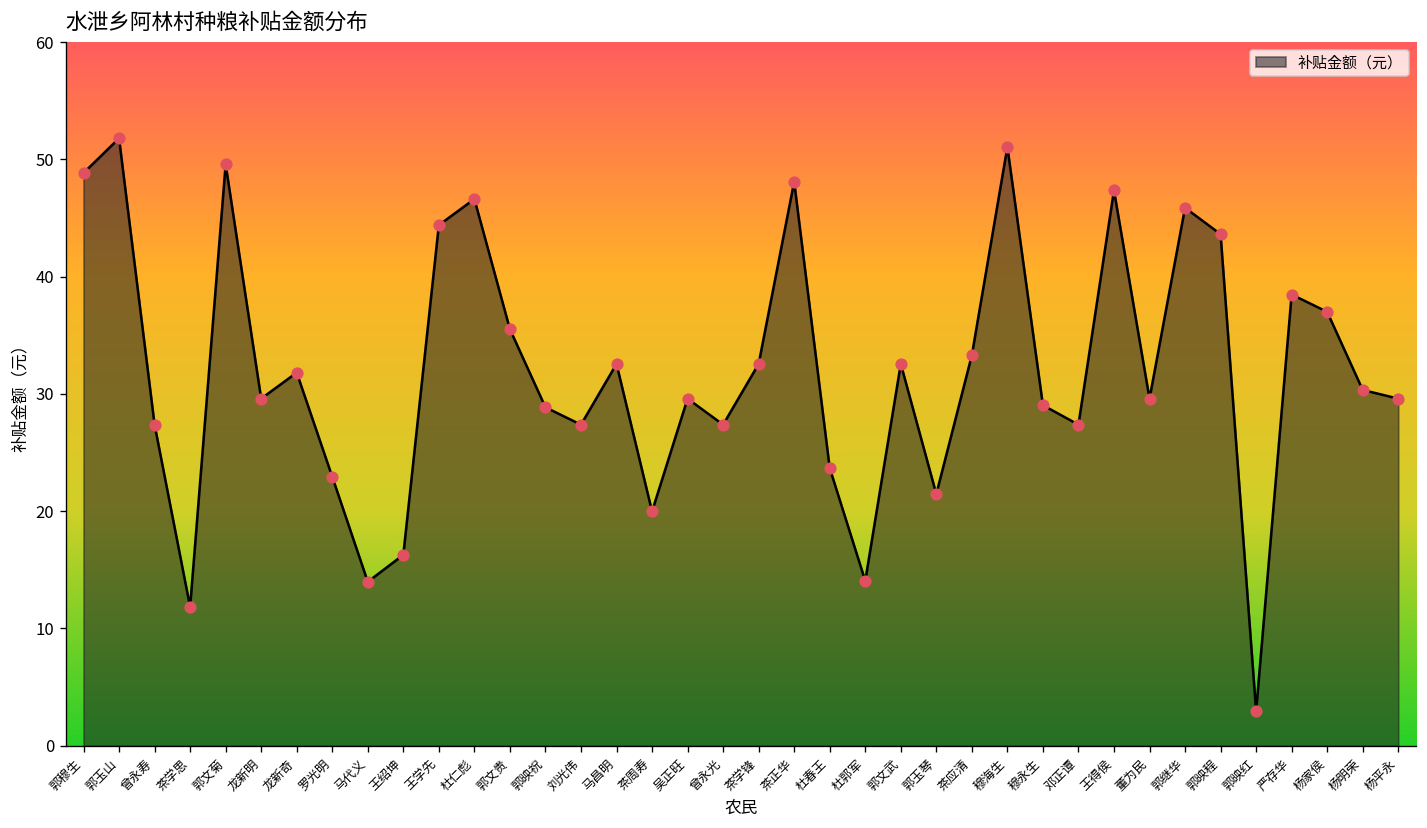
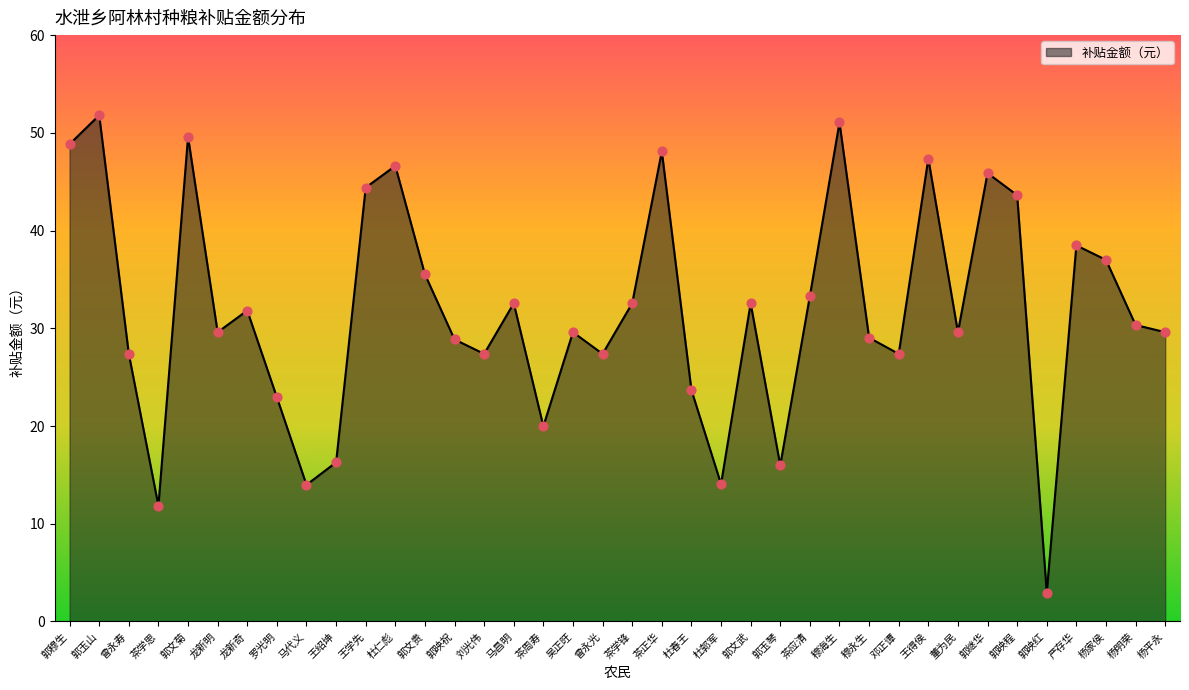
郭玉琴: 21 -> 16
